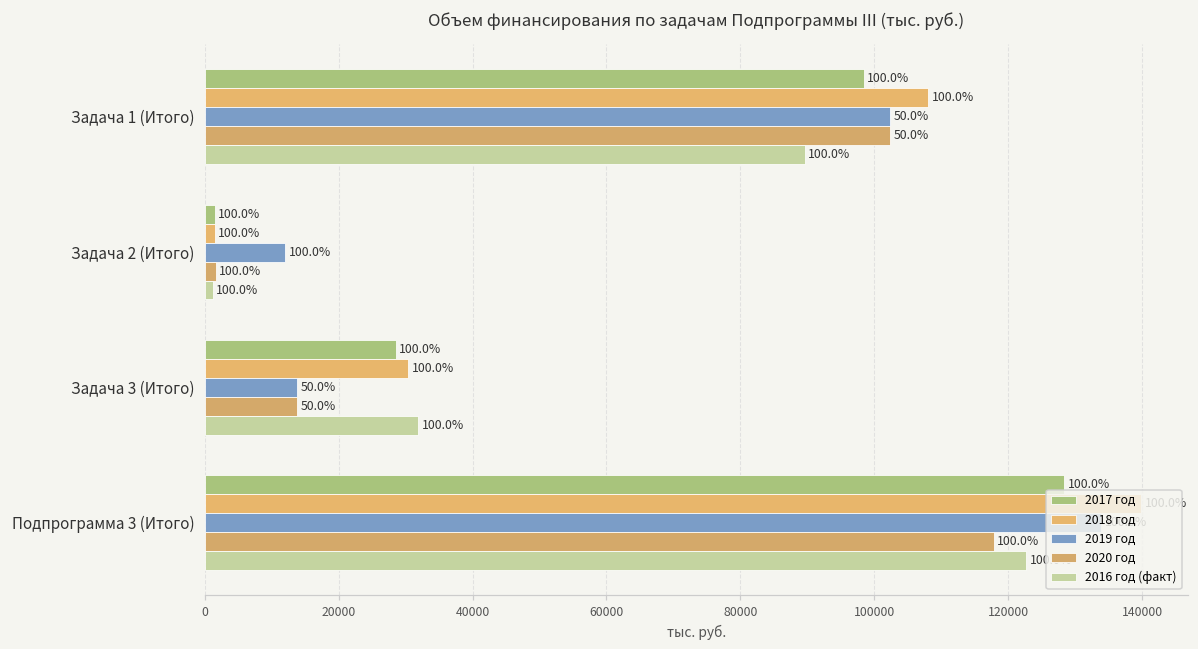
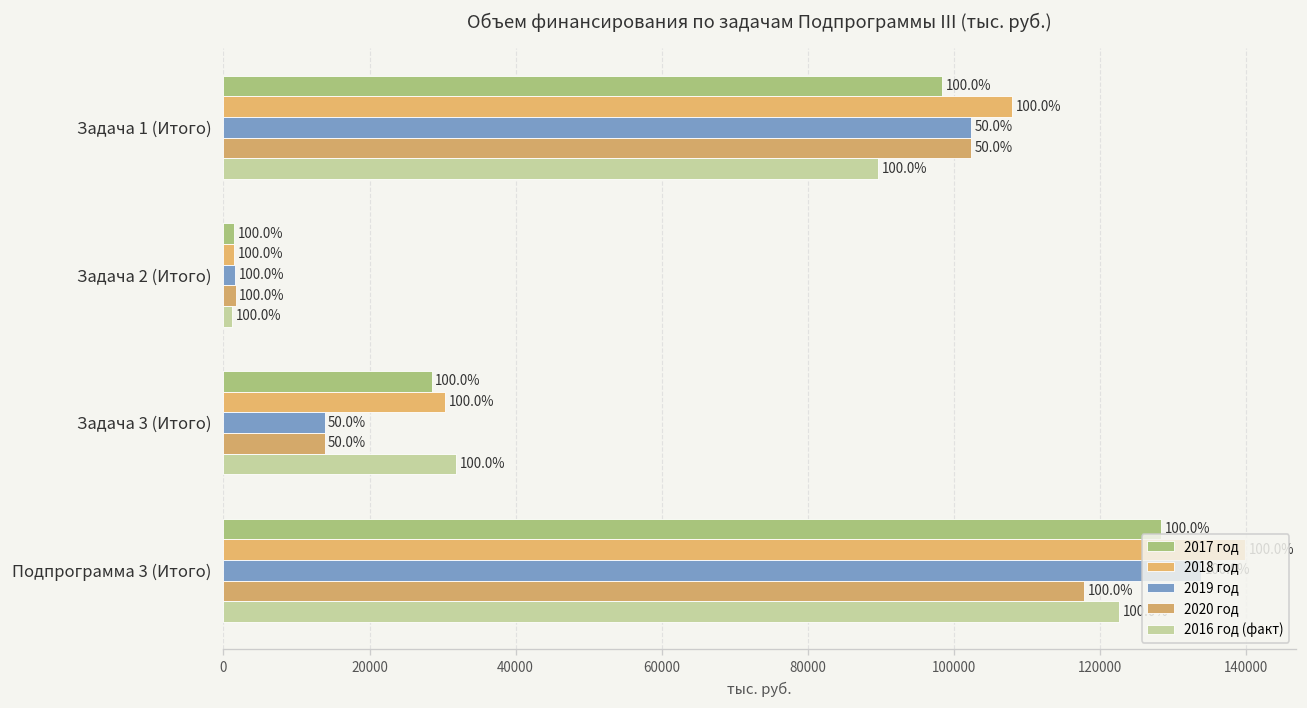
2019 год, Задача 2 (Итого): 12000 -> 2000
